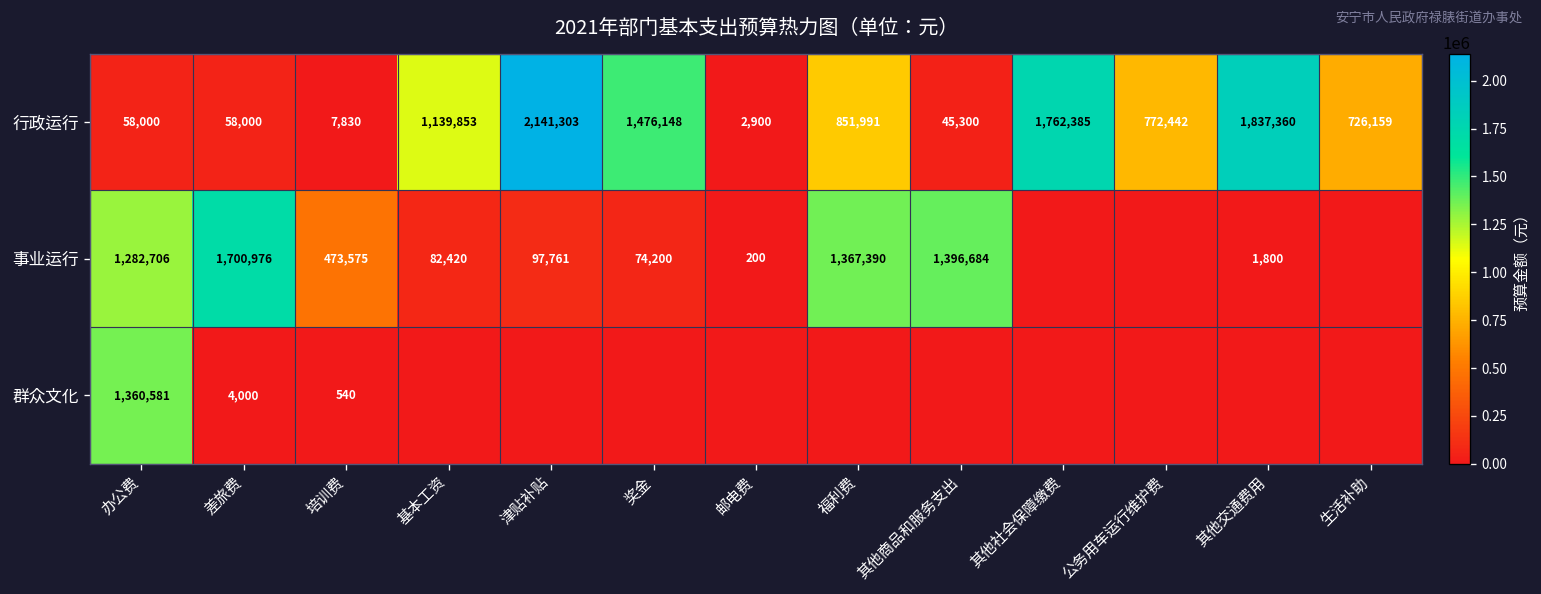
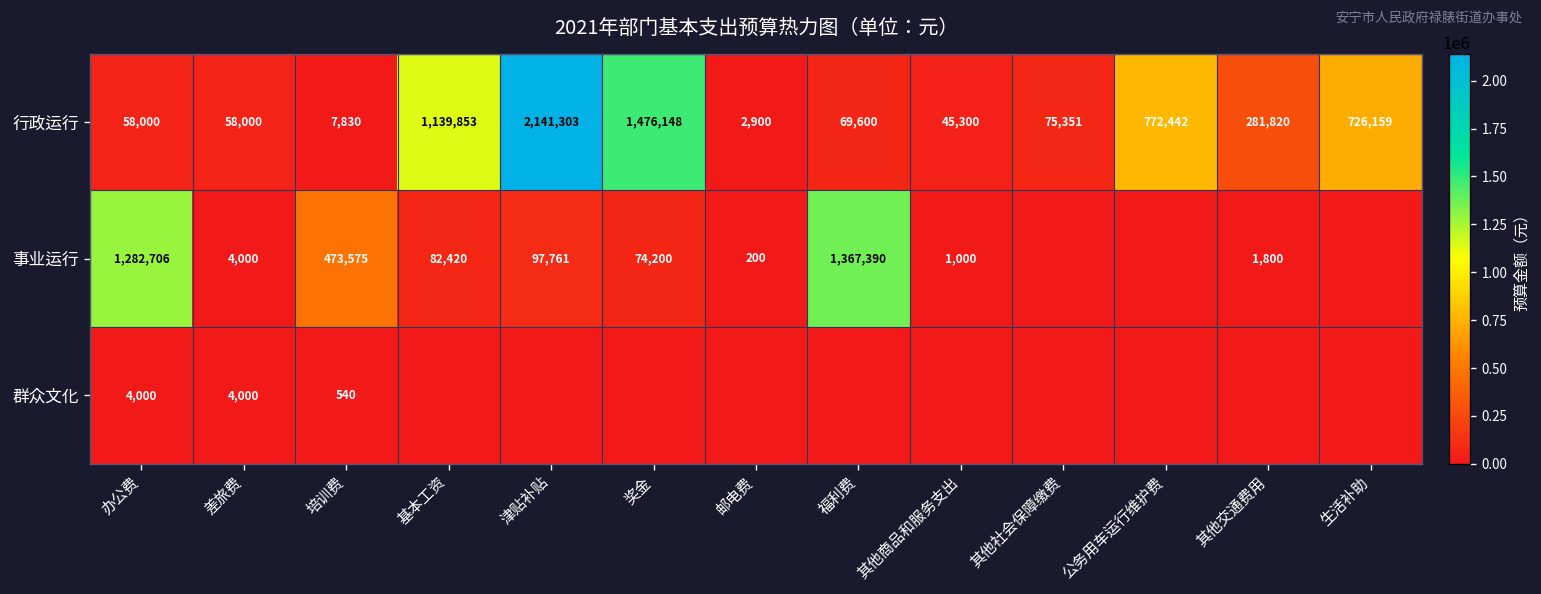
行政运行, 福利费: 851,991 -> 69,600
行政运行, 其他社会保障缴费: 1,762,385 -> 75,351
行政运行, 其他交通费用: 1,837,360 -> 281,820
事业运行, 差旅费: 1,700,976 -> 4,000
事业运行, 其他商品和服务支出: 1,396,684 -> 1,000
群众文化, 办公费: 1,360,581 -> 4,000
